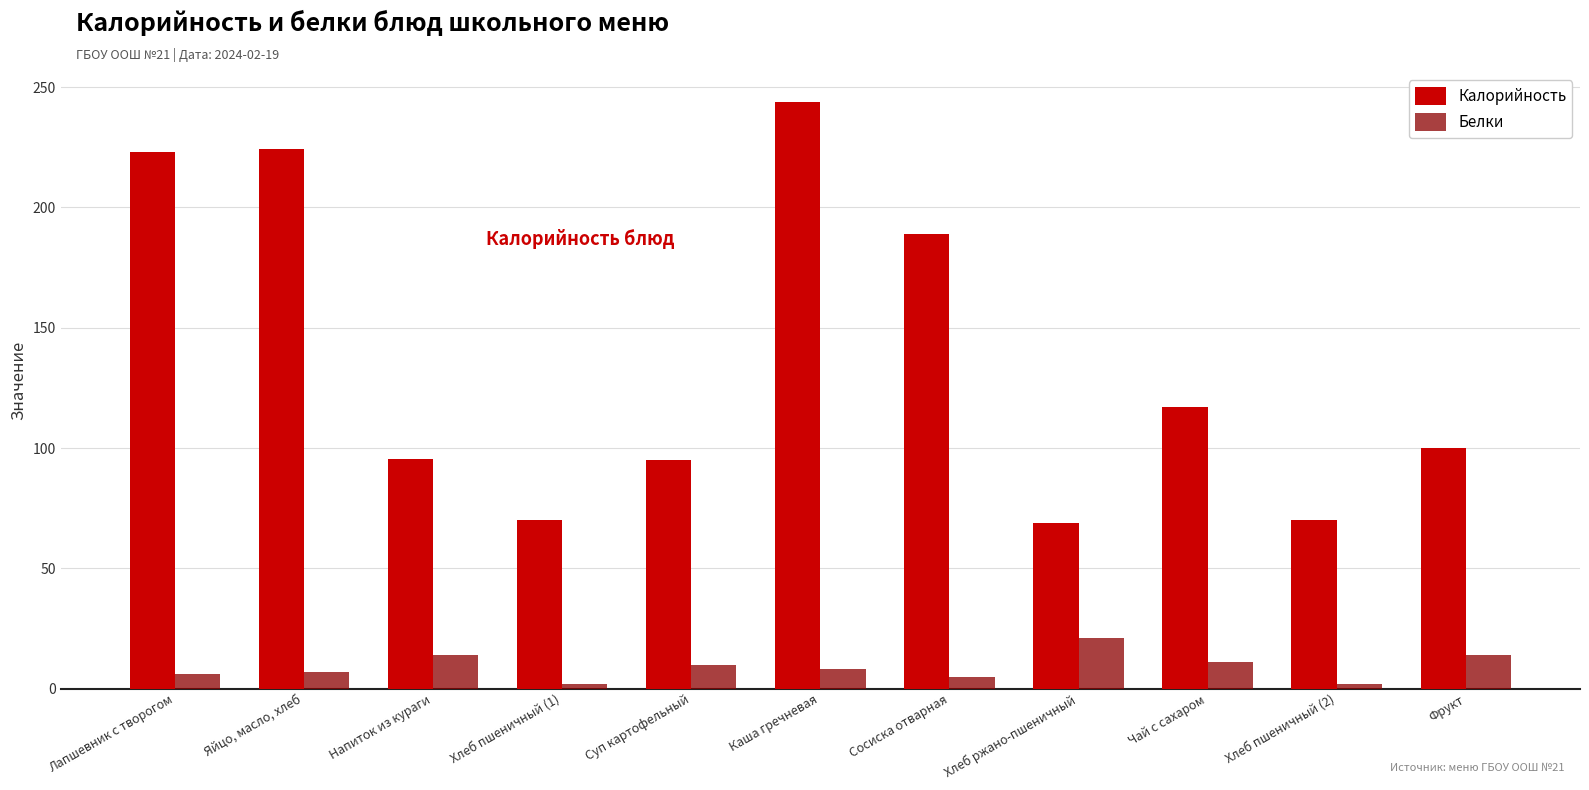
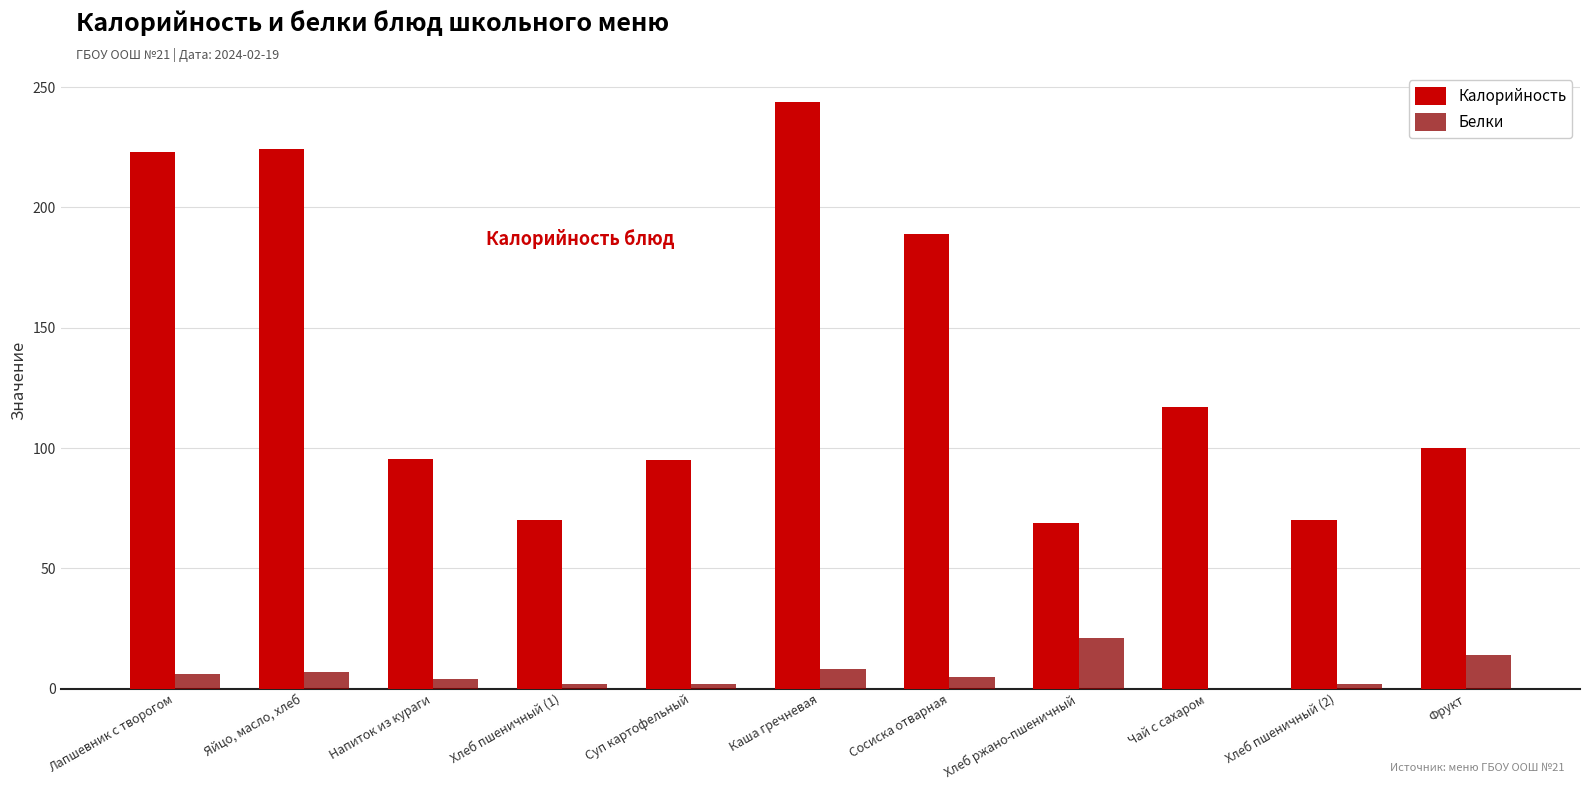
Белки, Напиток из кураги: 14 -> 4
Белки, Суп картофельный: 10 -> 2
Белки, Чай с сахаром: 11 -> 0
